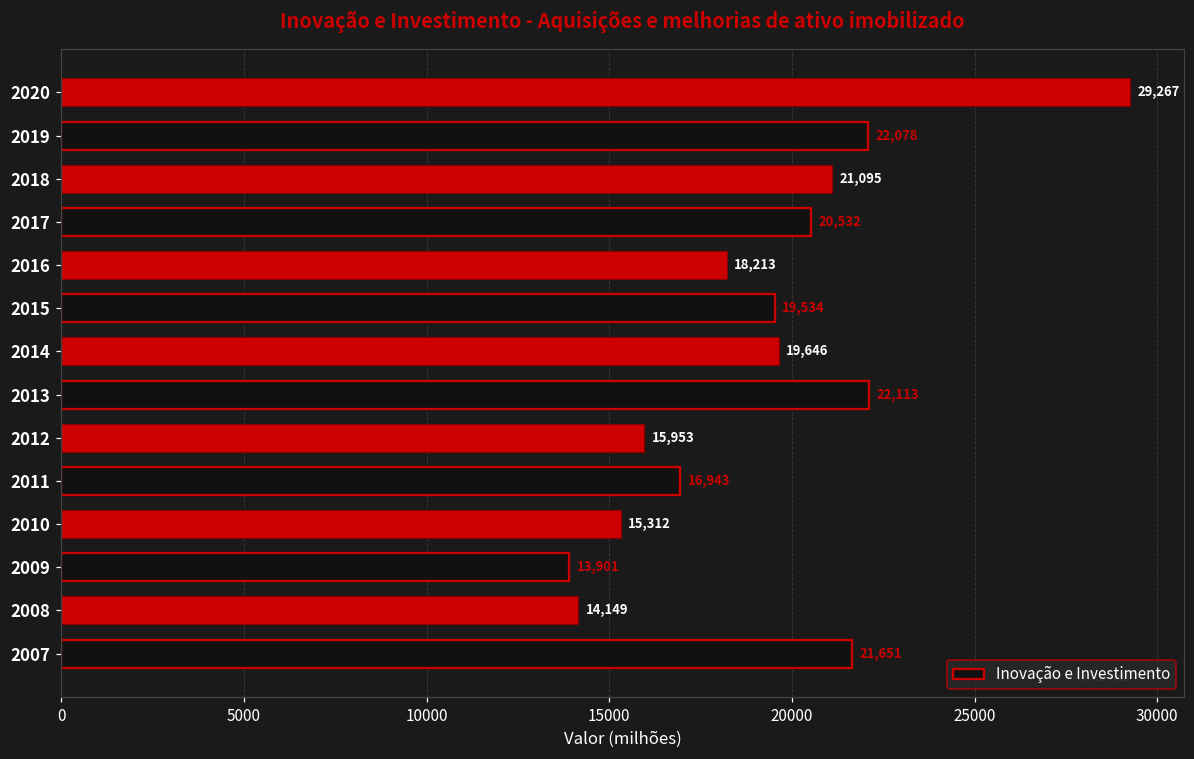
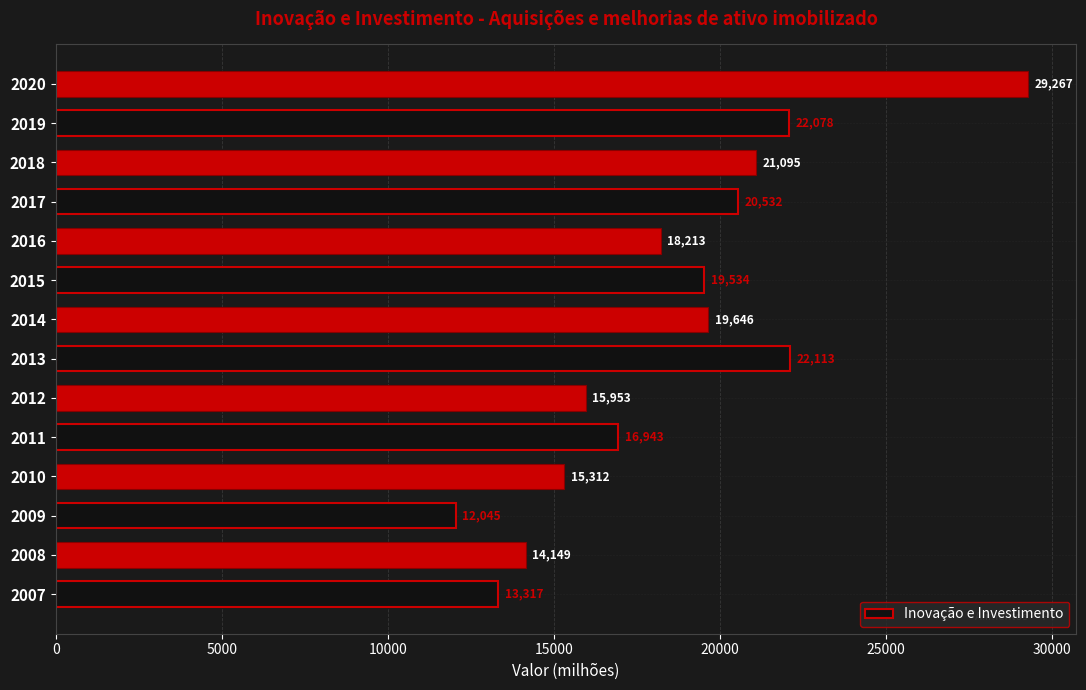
2009: 13,901 -> 12,045
2007: 21,651 -> 13,317
